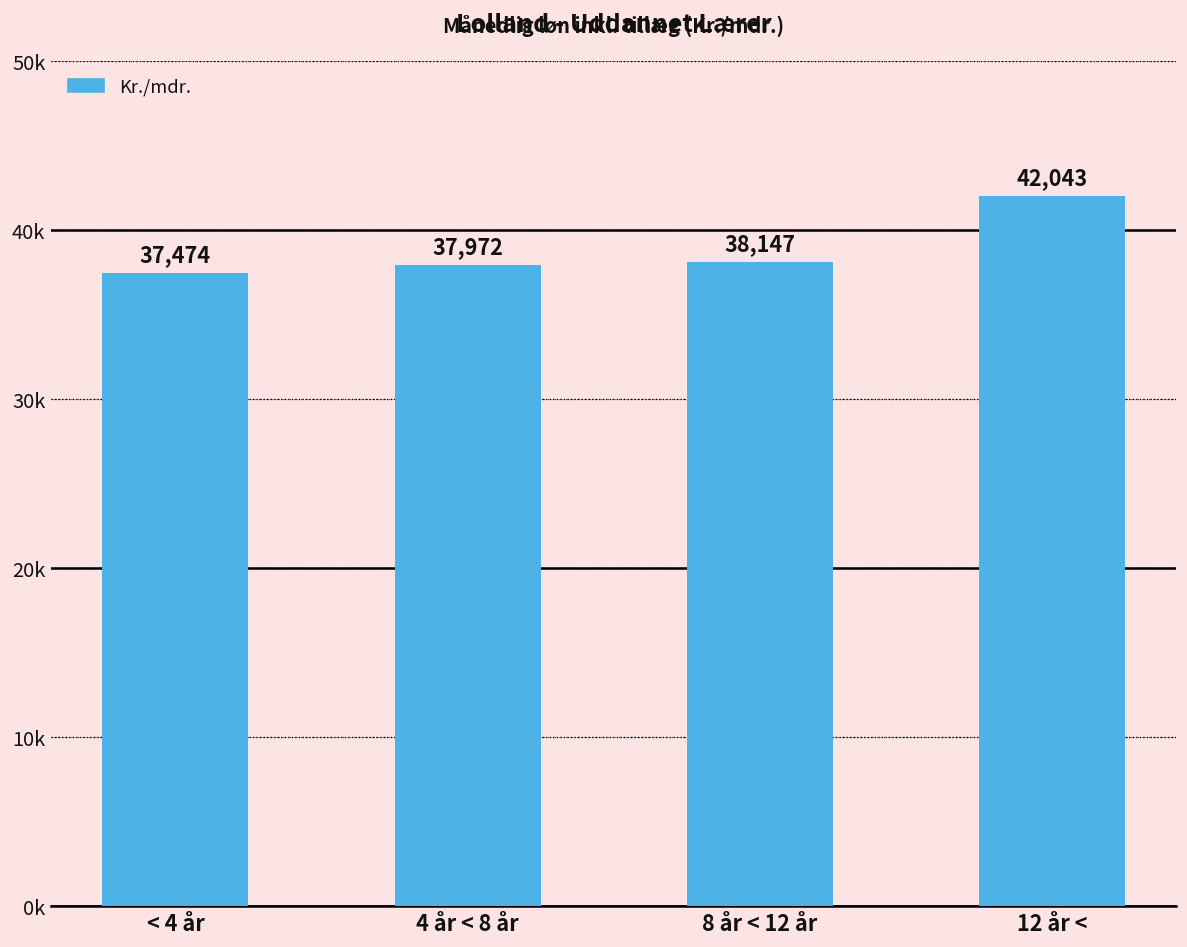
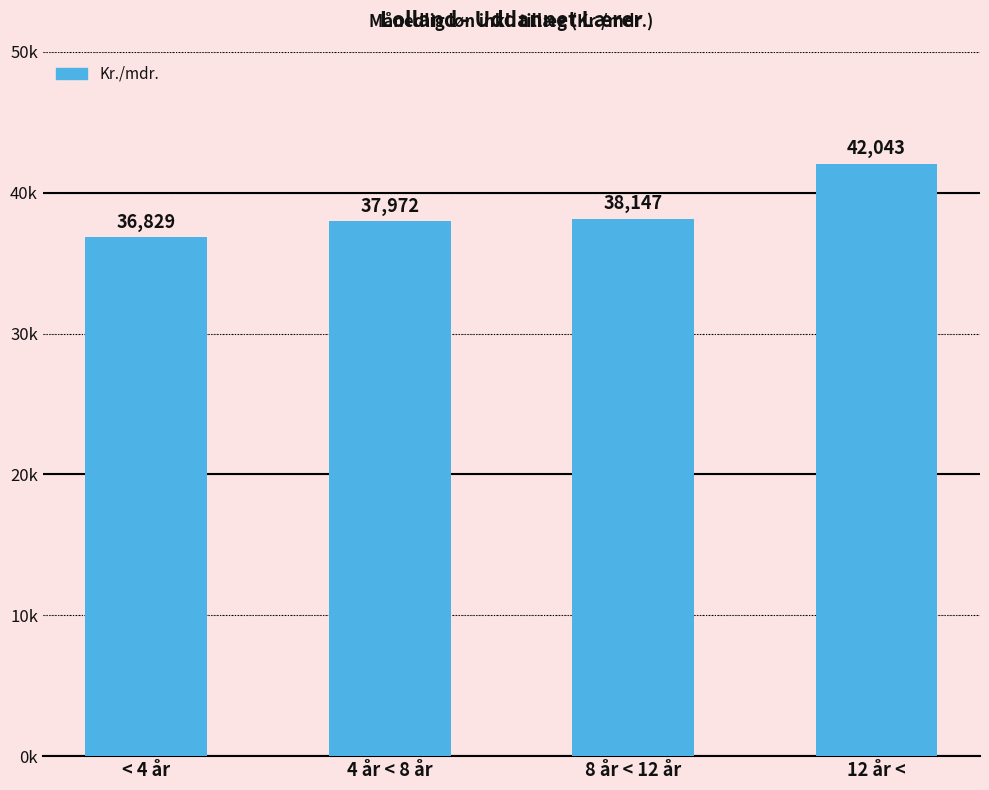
< 4 år: 37,474 -> 36,829
